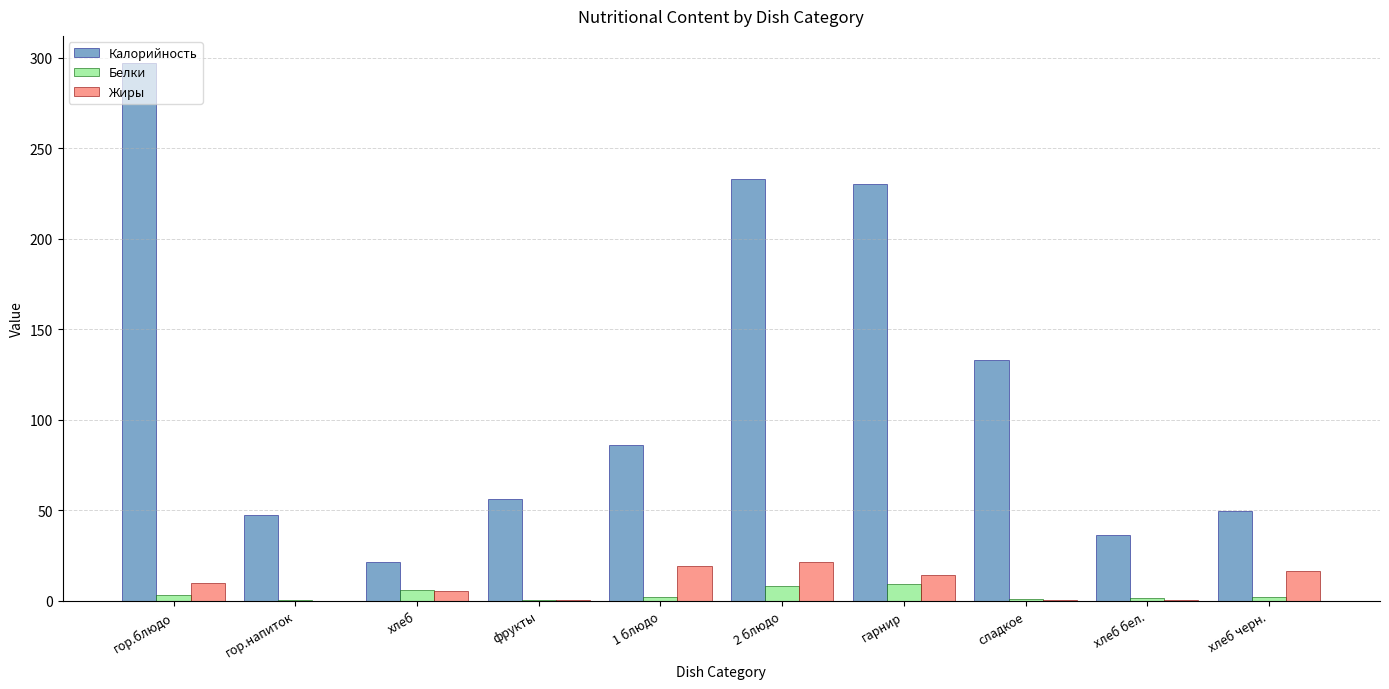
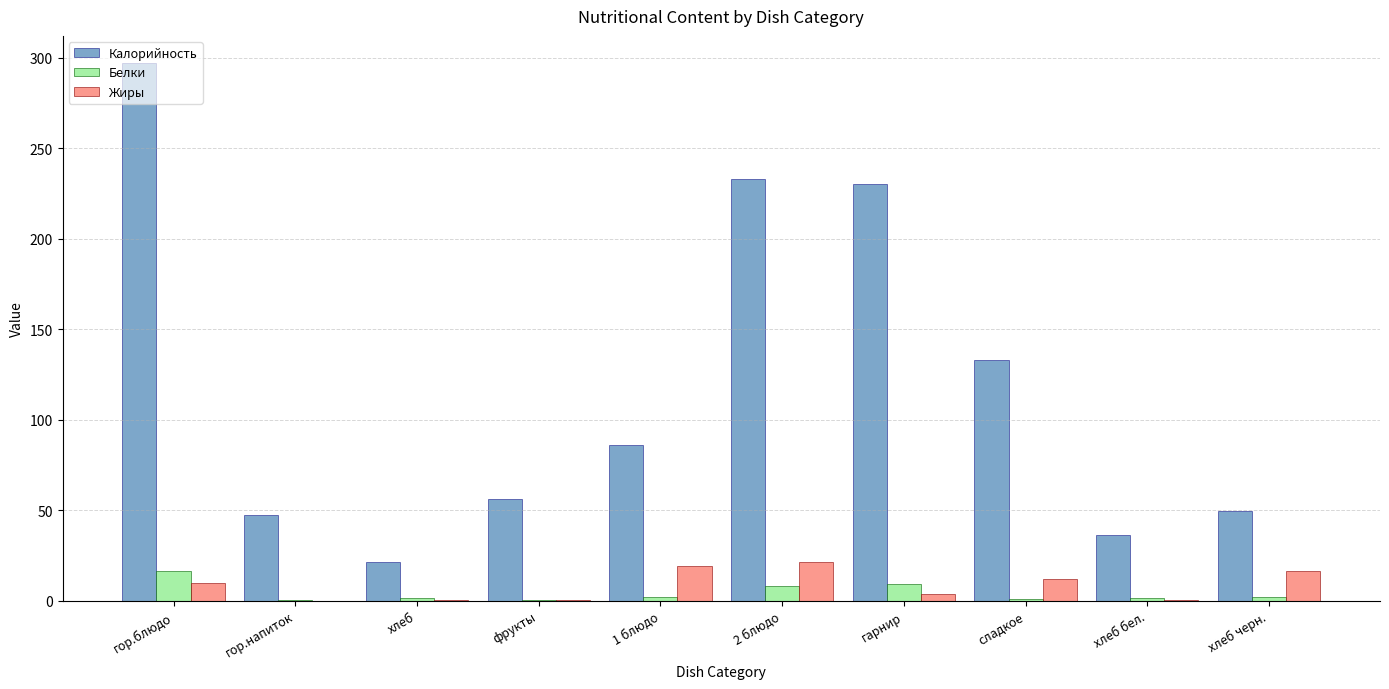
Белки, гор.блюдо: 3 -> 17
Белки, хлеб: 6 -> 2
Жиры, хлеб: 5 -> 0
Жиры, гарнир: 14 -> 3
Жиры, сладкое: 0 -> 12
